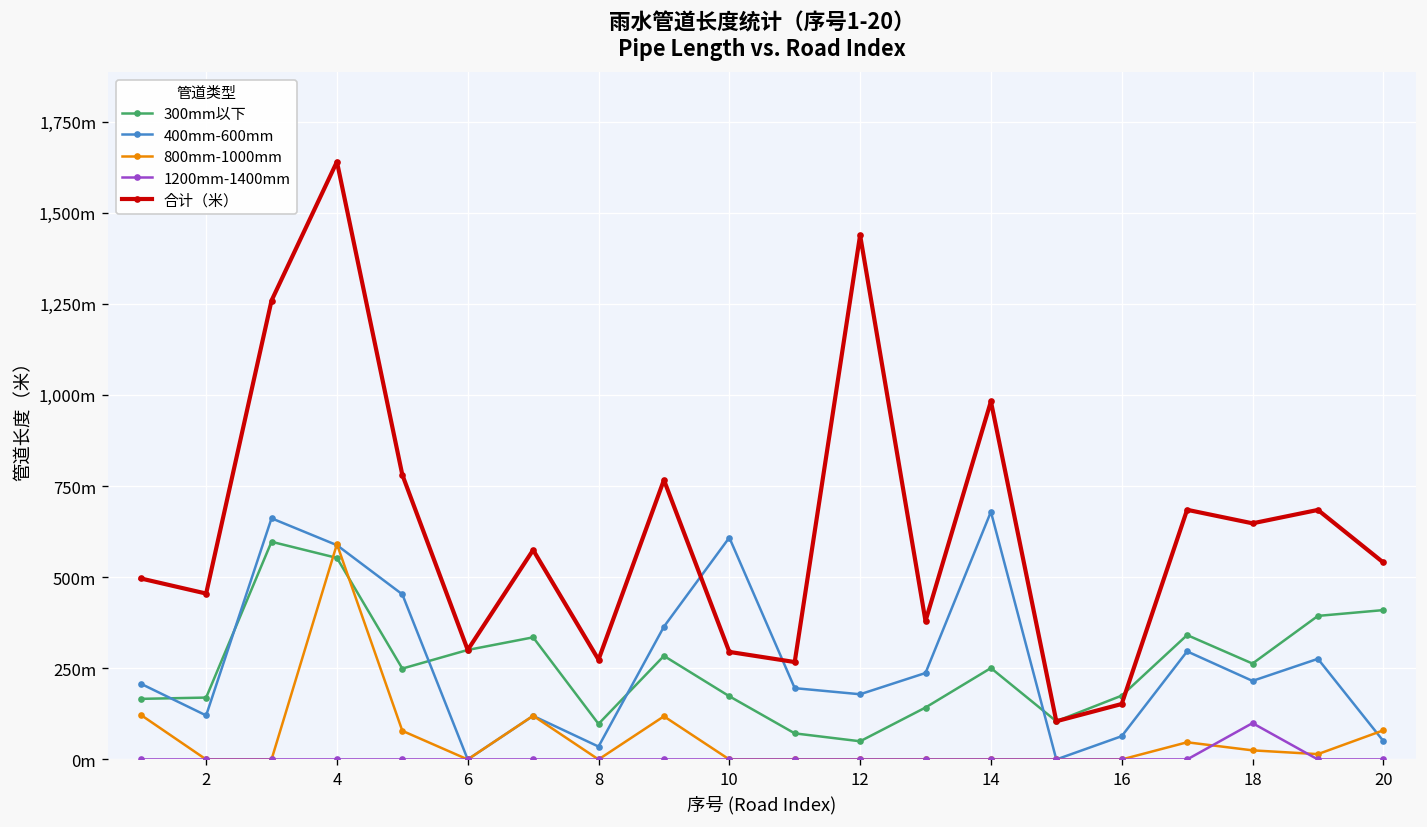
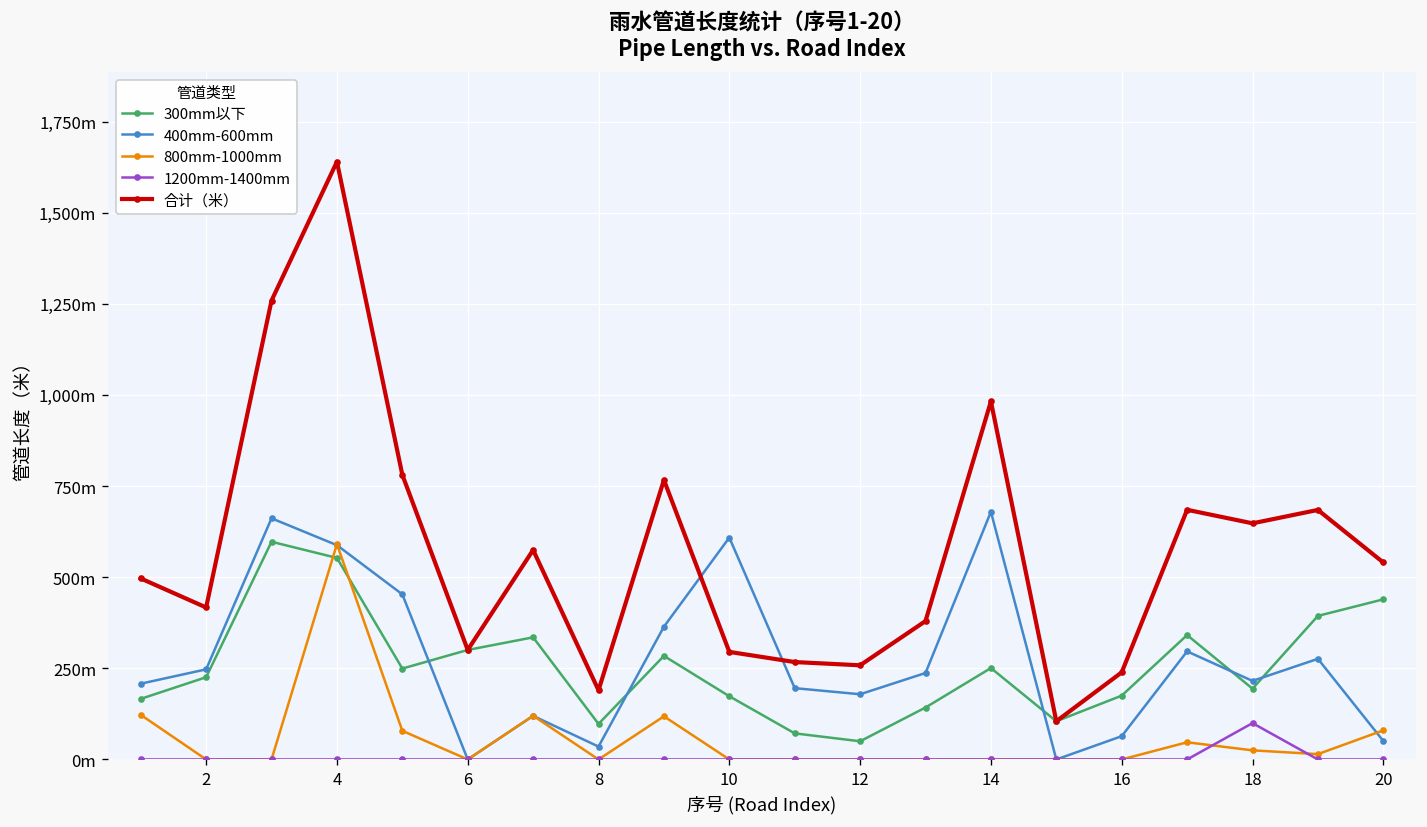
300mm以下, 2: 170m -> 230m
400mm-600mm, 2: 120m -> 250m
合计（米）, 2: 460m -> 420m
合计（米）, 8: 270m -> 190m
合计（米）, 12: 1,440m -> 260m
合计（米）, 16: 150m -> 240m
300mm以下, 18: 260m -> 190m
300mm以下, 20: 410m -> 440m
